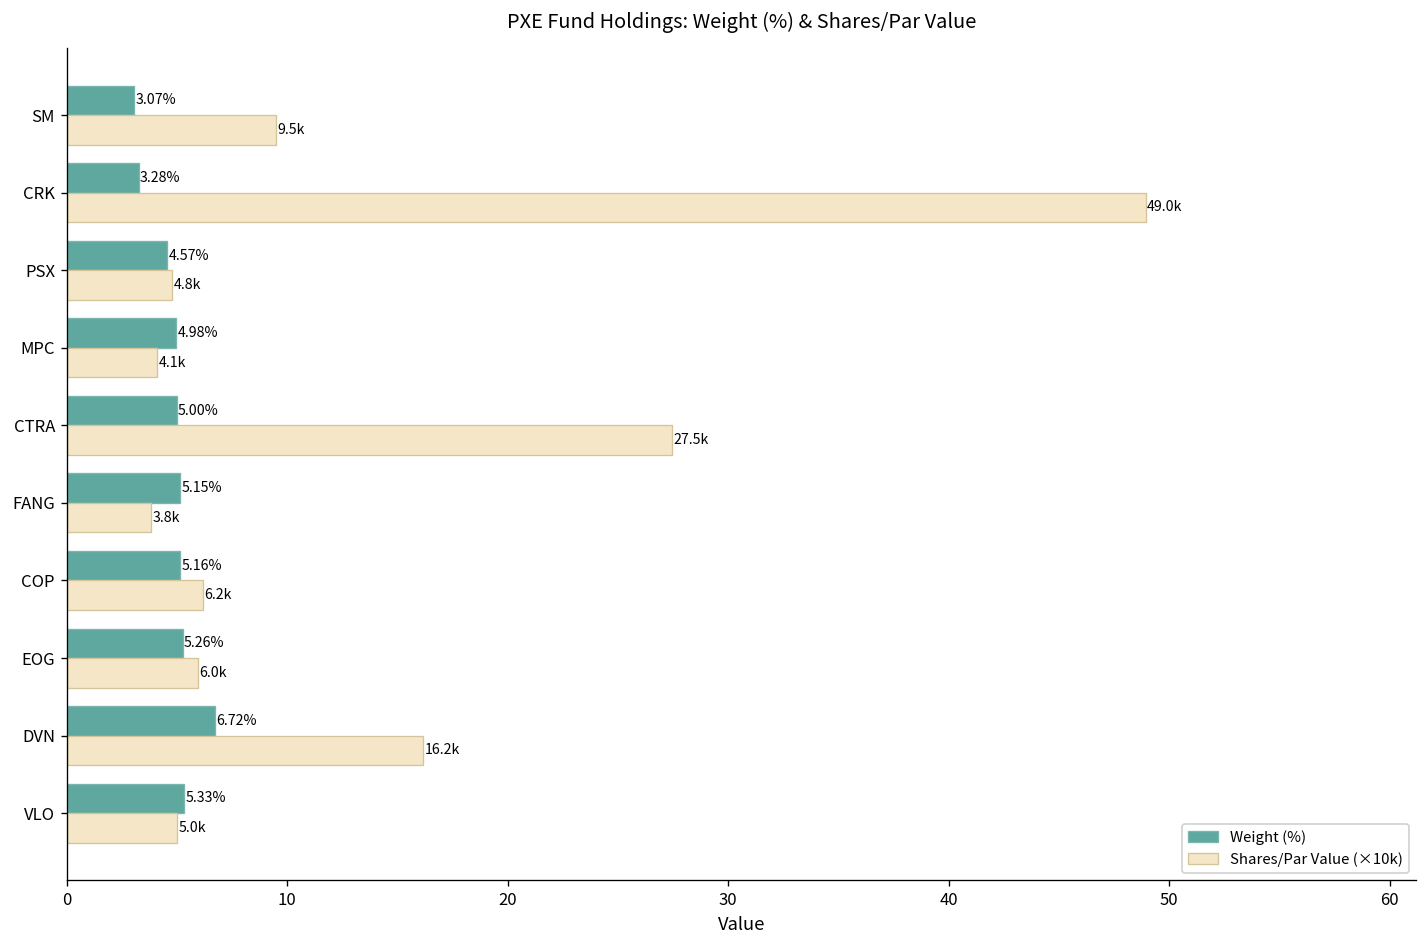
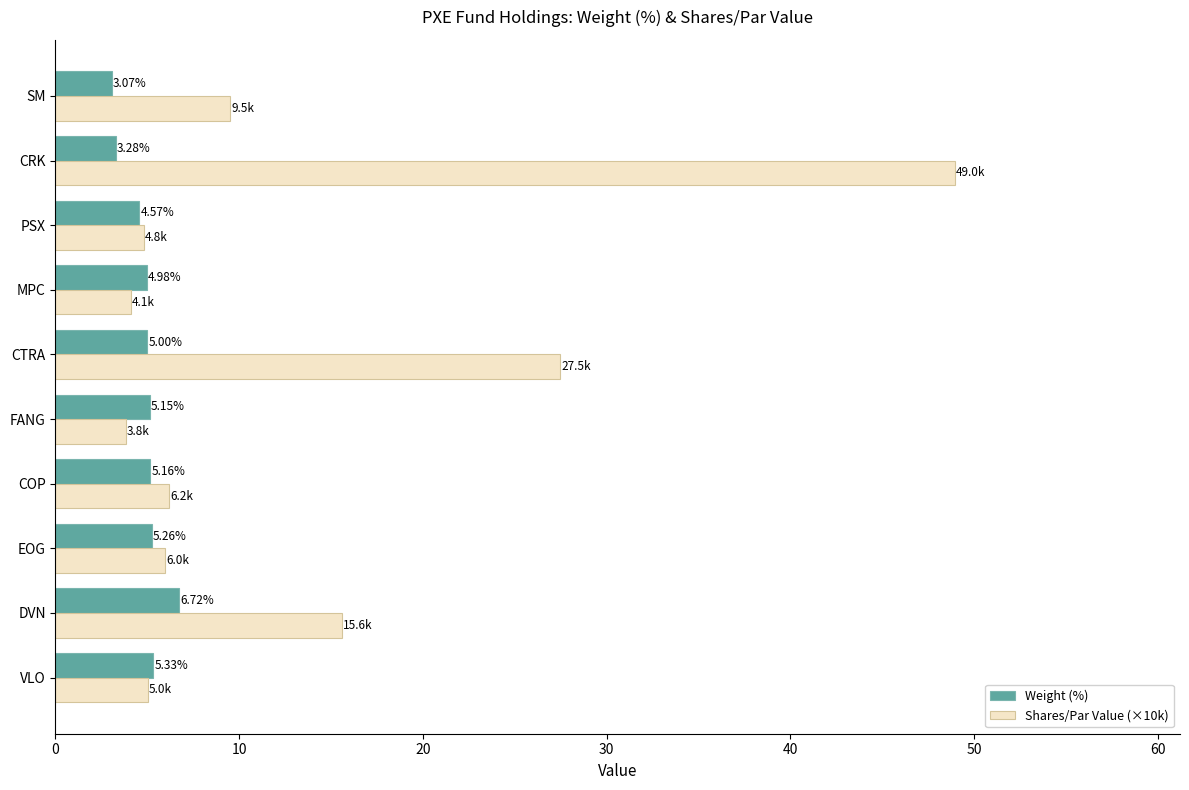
Shares/Par Value (×10k), DVN: 16.2k -> 15.6k
